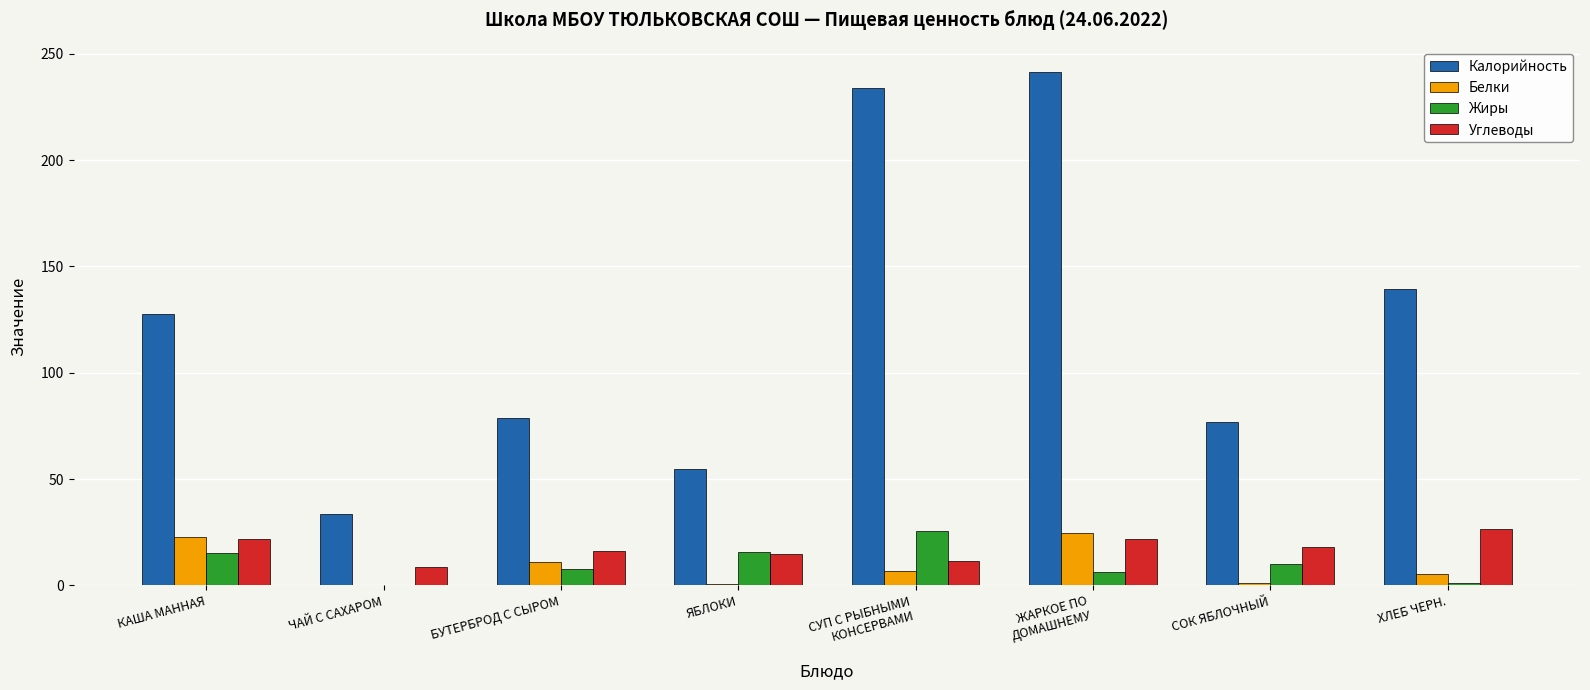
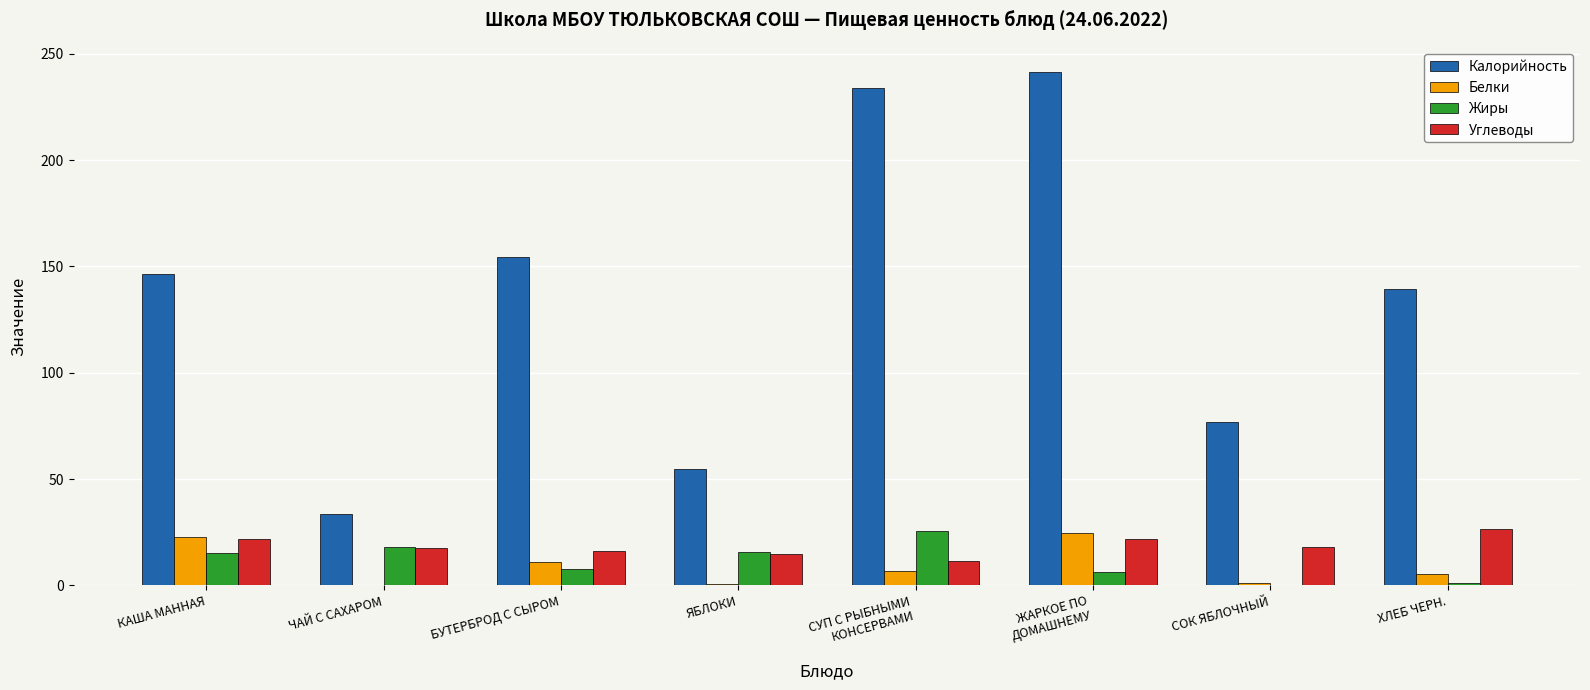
Калорийность, КАША МАННАЯ: 128 -> 146
Жиры, ЧАЙ С САХАРОМ: 0 -> 18
Углеводы, ЧАЙ С САХАРОМ: 8 -> 18
Калорийность, БУТЕРБРОД С СЫРОМ: 79 -> 154
Жиры, СОК ЯБЛОЧНЫЙ: 10 -> 0
